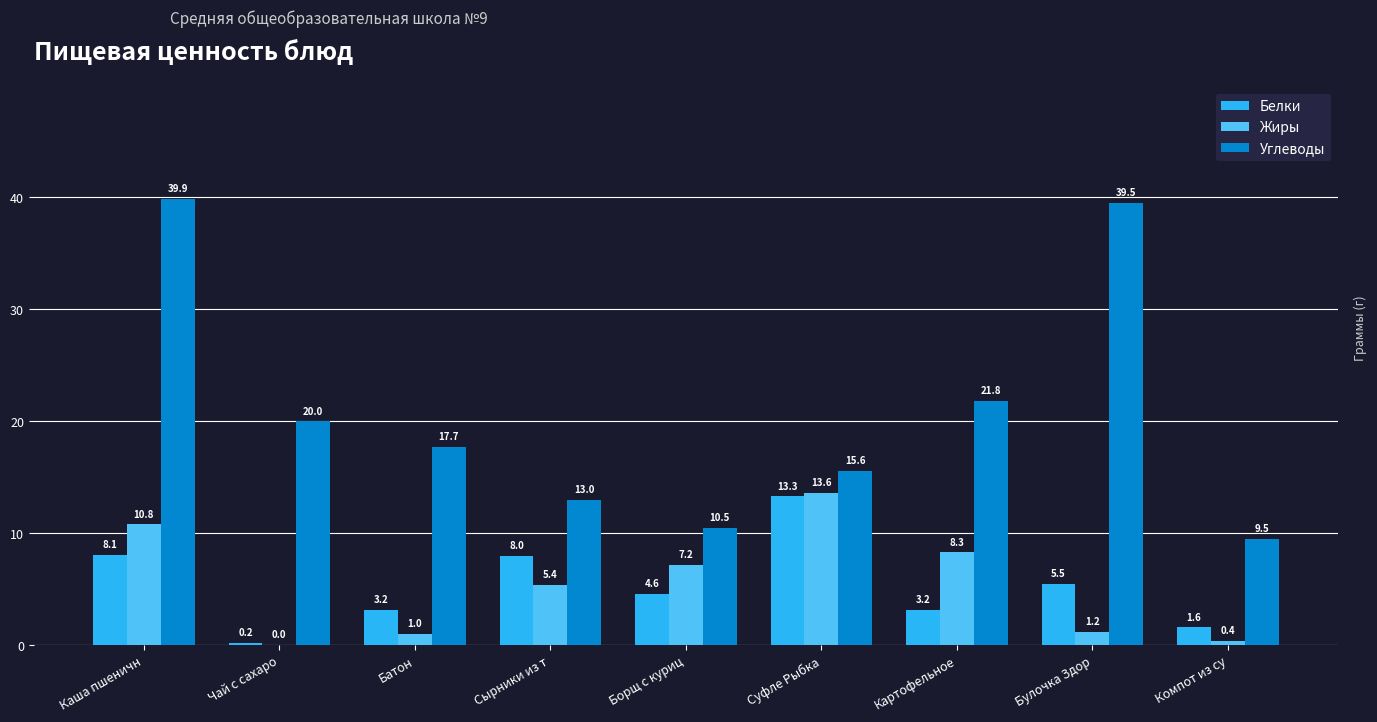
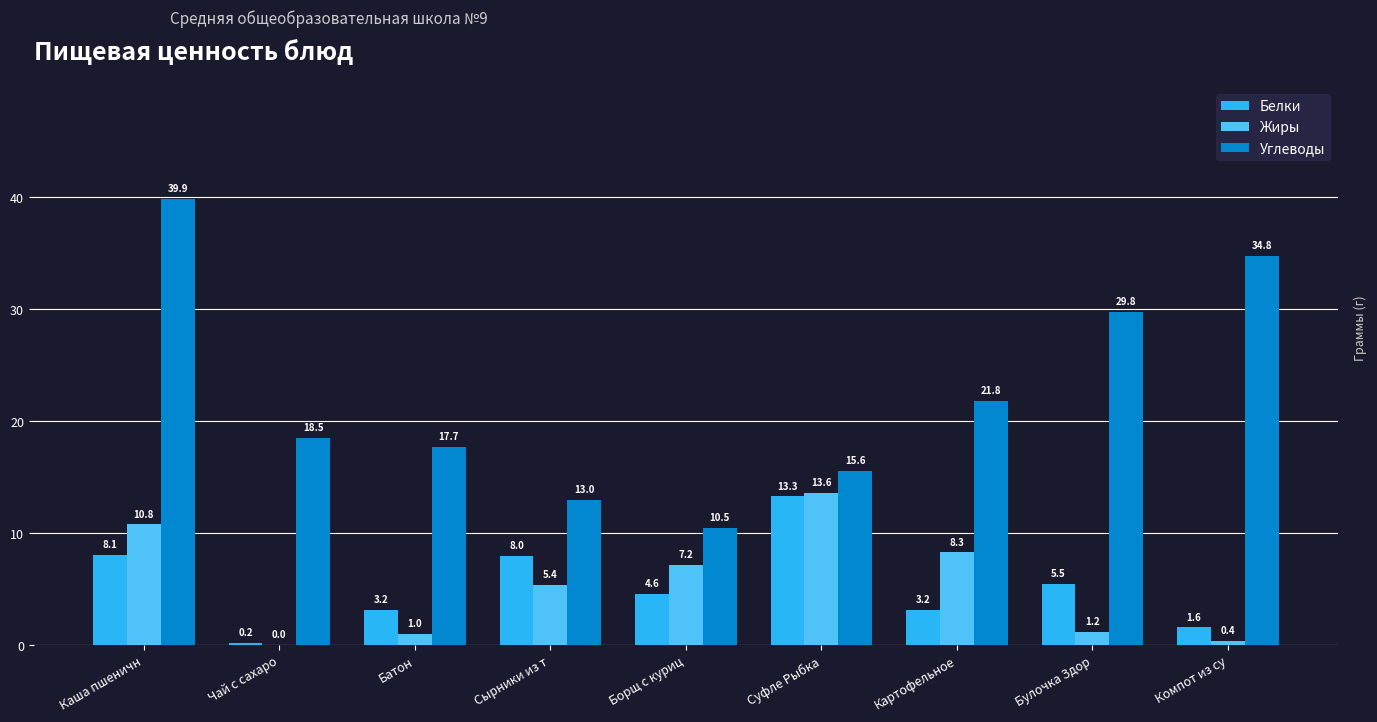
Углеводы, Чай с сахаро: 20.0 -> 18.5
Углеводы, Булочка Здор: 39.5 -> 29.8
Углеводы, Компот из су: 9.5 -> 34.8
